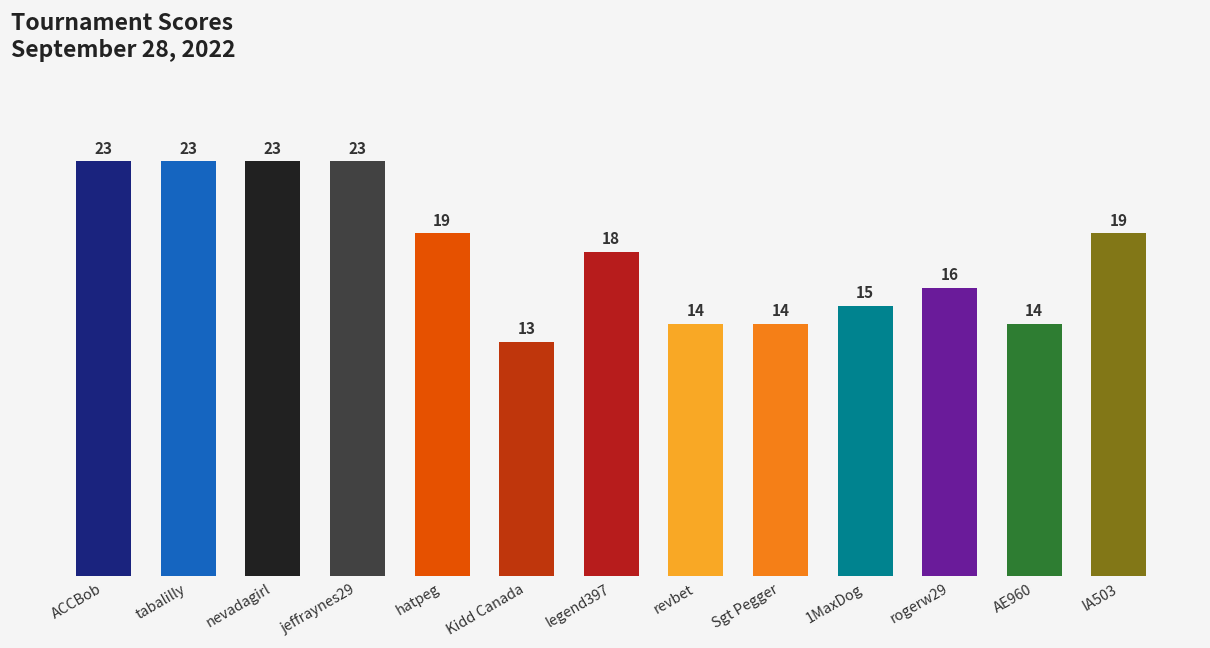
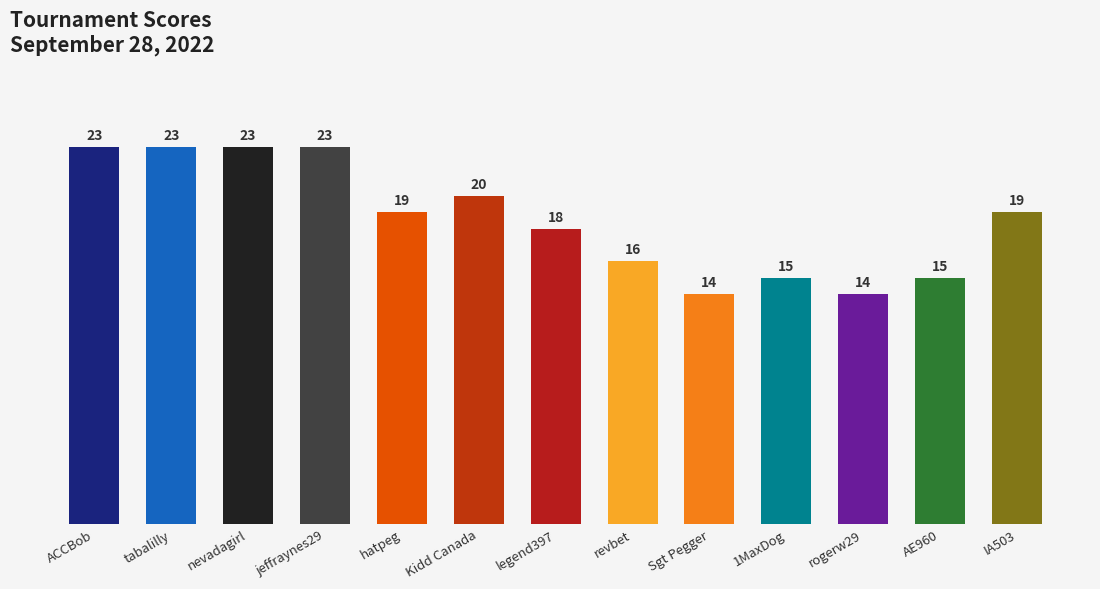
Kidd Canada: 13 -> 20
revbet: 14 -> 16
rogerw29: 16 -> 14
AE960: 14 -> 15
